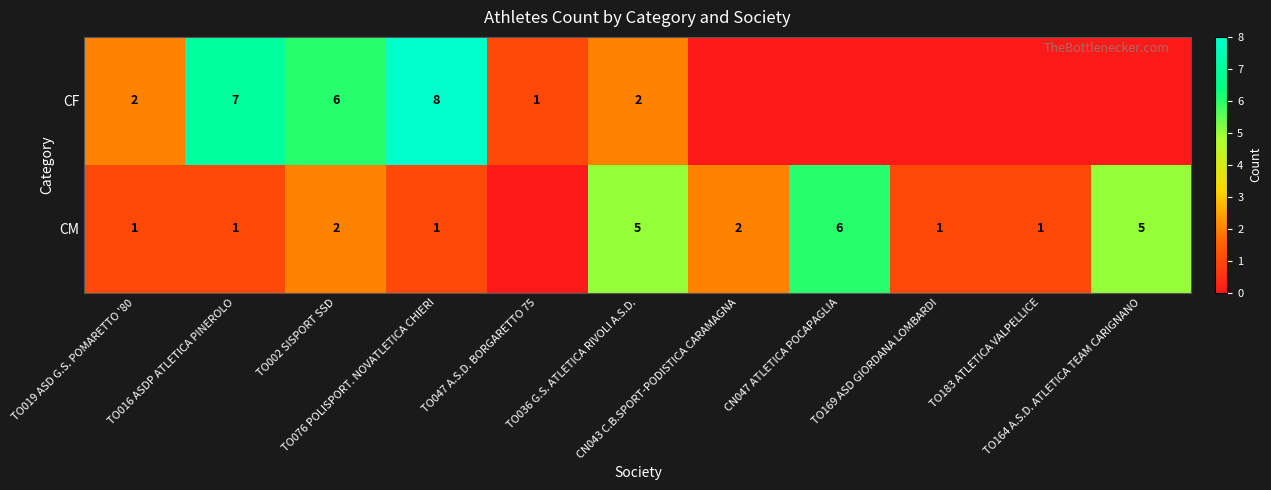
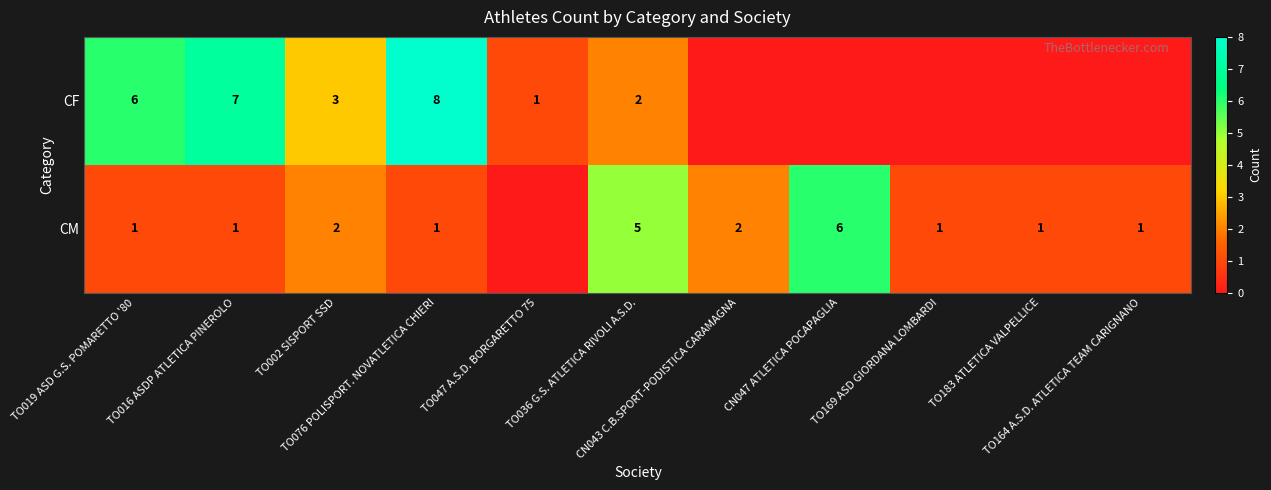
CF, TO019 ASD G.S. POMARETTO '80: 2 -> 6
CF, TO002 SISPORT SSD: 6 -> 3
CM, TO164 A.S.D. ATLETICA TEAM CARIGNANO: 5 -> 1
